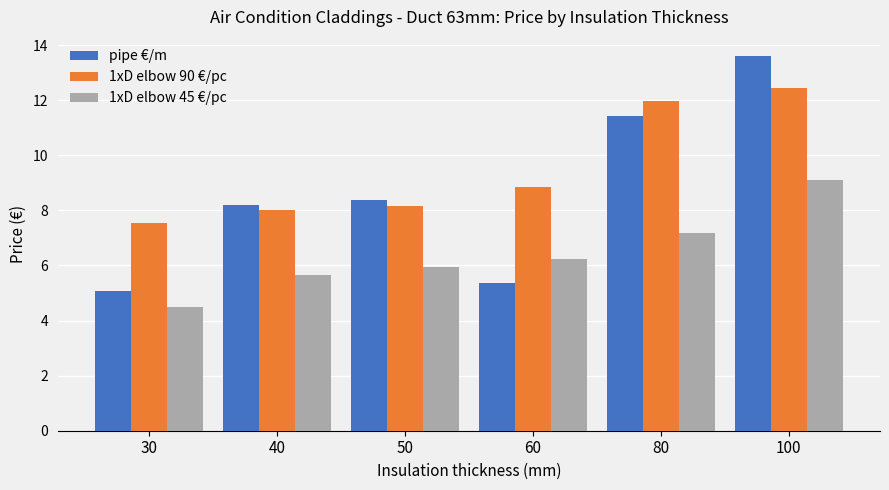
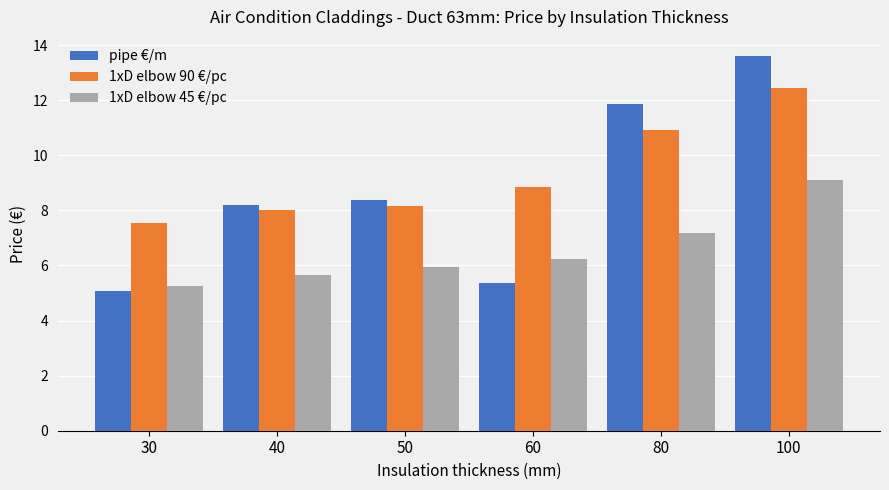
1xD elbow 45 €/pc, 30: 4.5 -> 5.2
pipe €/m, 80: 11.4 -> 11.9
1xD elbow 90 €/pc, 80: 12.0 -> 10.9
